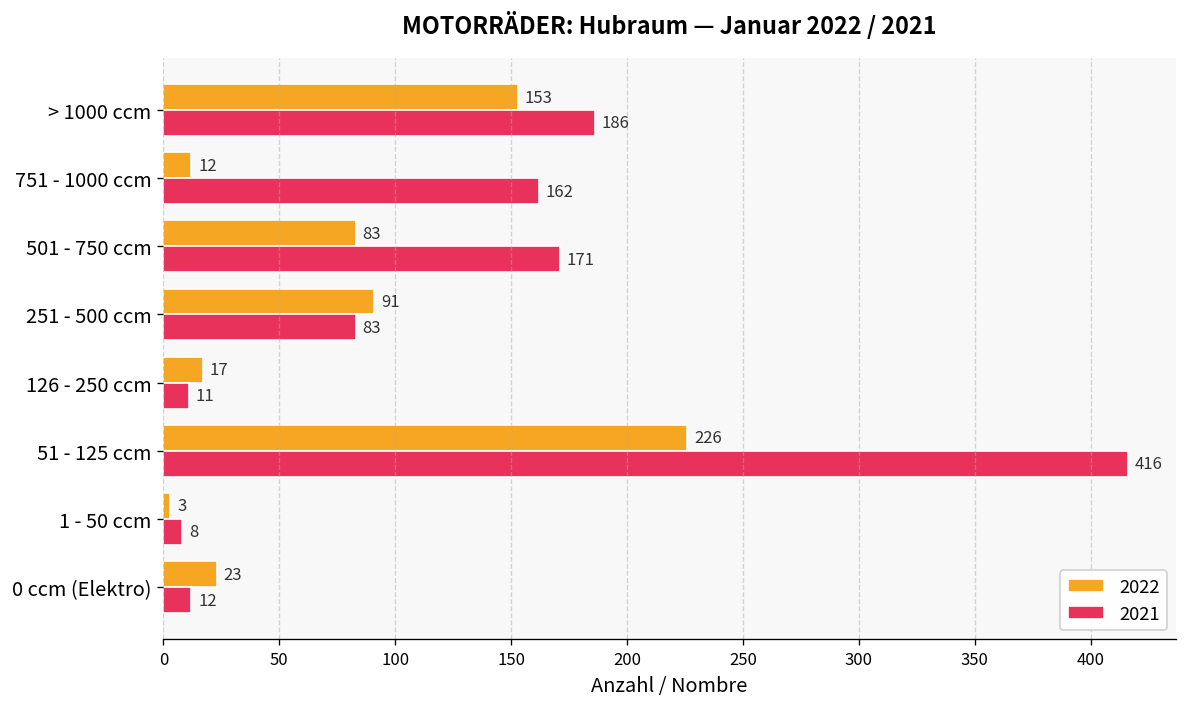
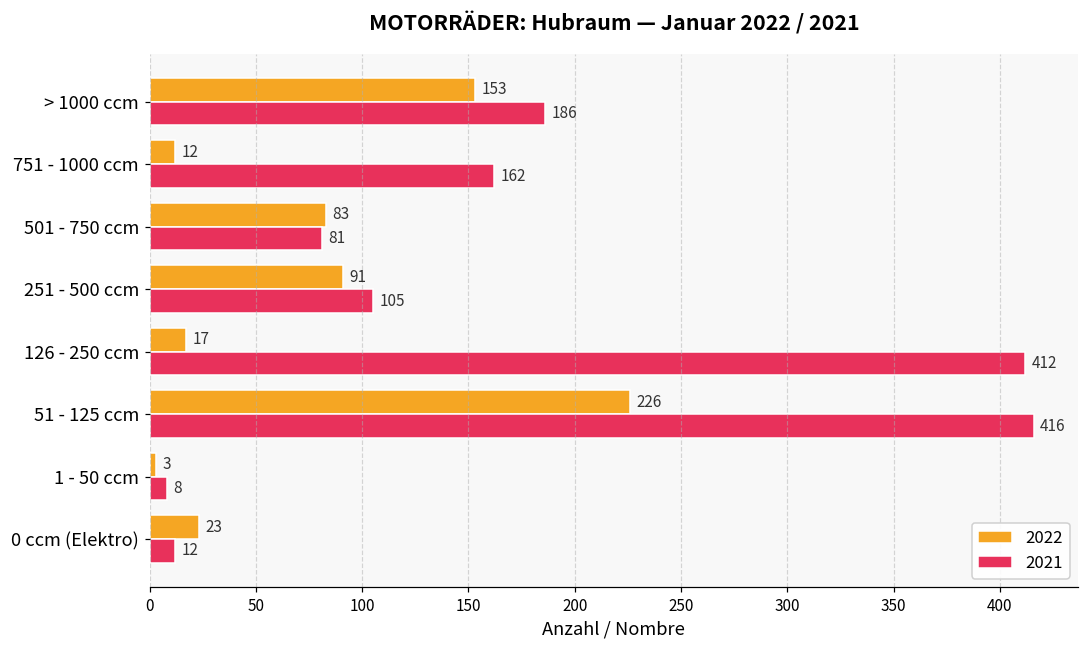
2021, 501 - 750 ccm: 171 -> 81
2021, 251 - 500 ccm: 83 -> 105
2021, 126 - 250 ccm: 11 -> 412
